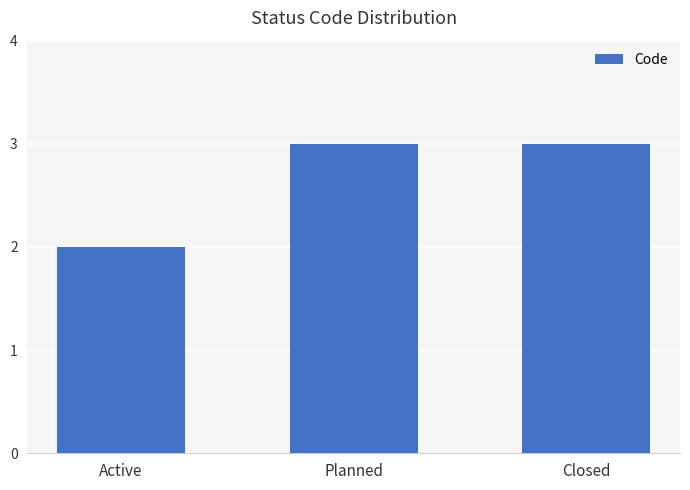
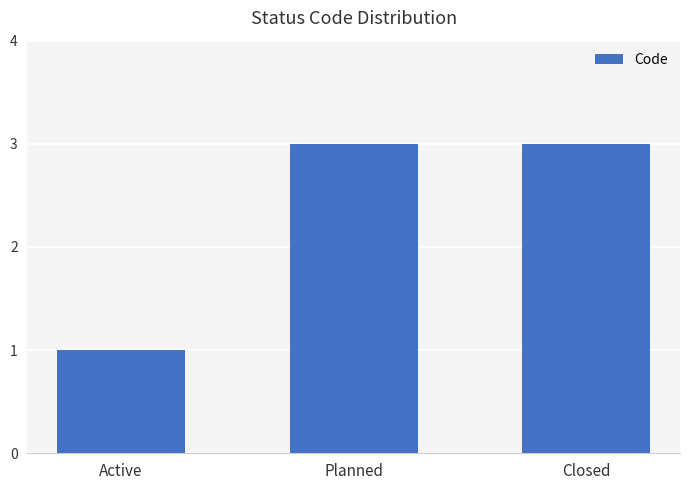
Active: 2 -> 1
